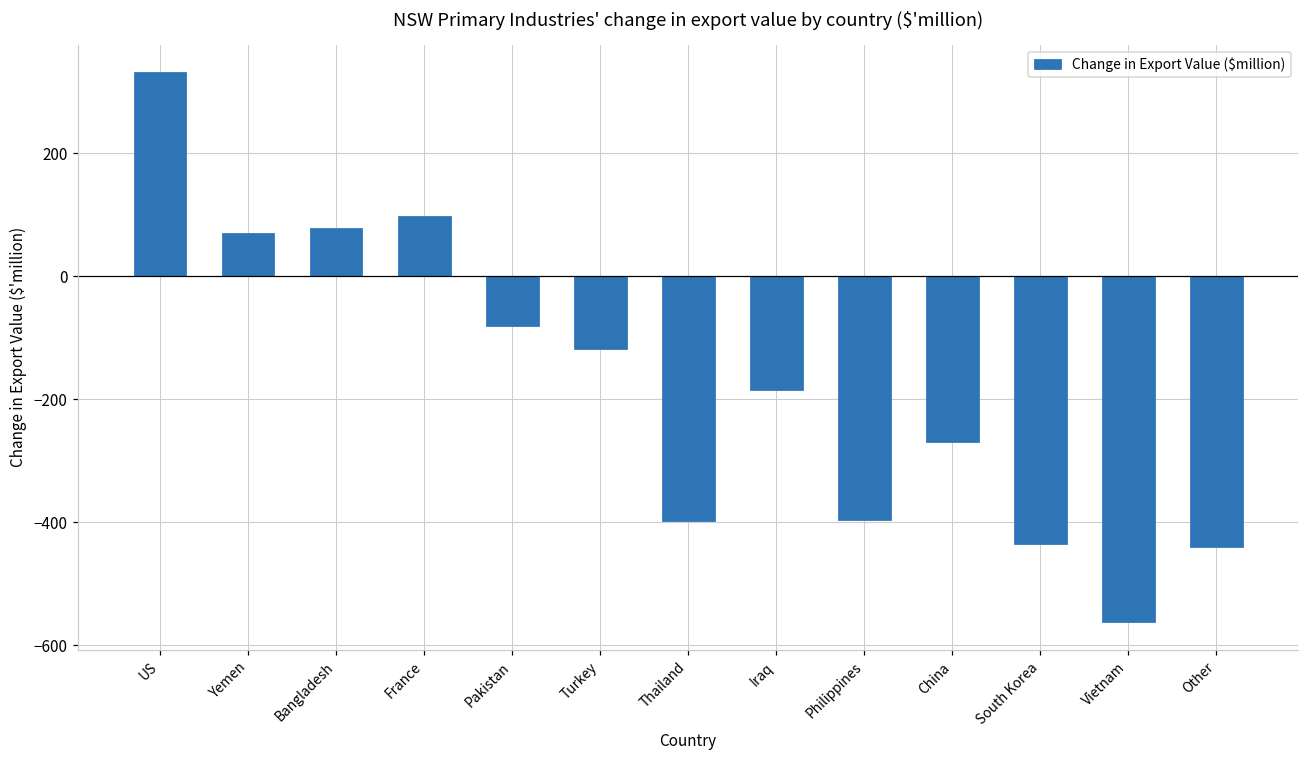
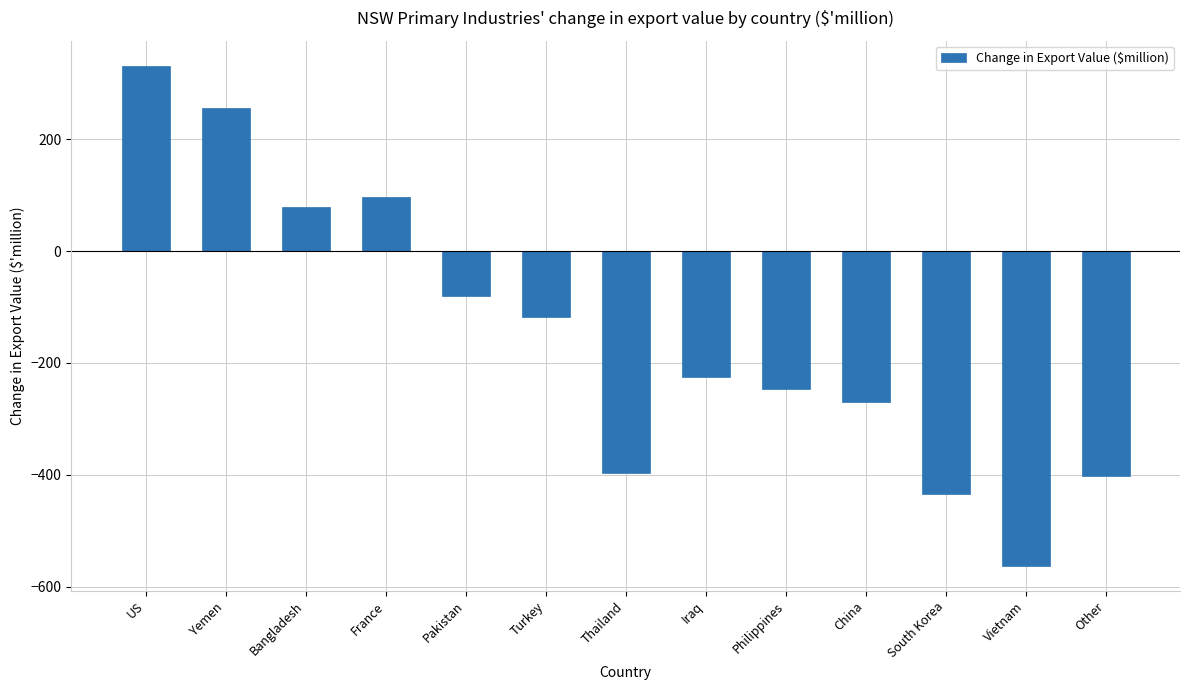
Yemen: 70 -> 260
Iraq: -180 -> -220
Philippines: -400 -> -250
Other: -440 -> -400
